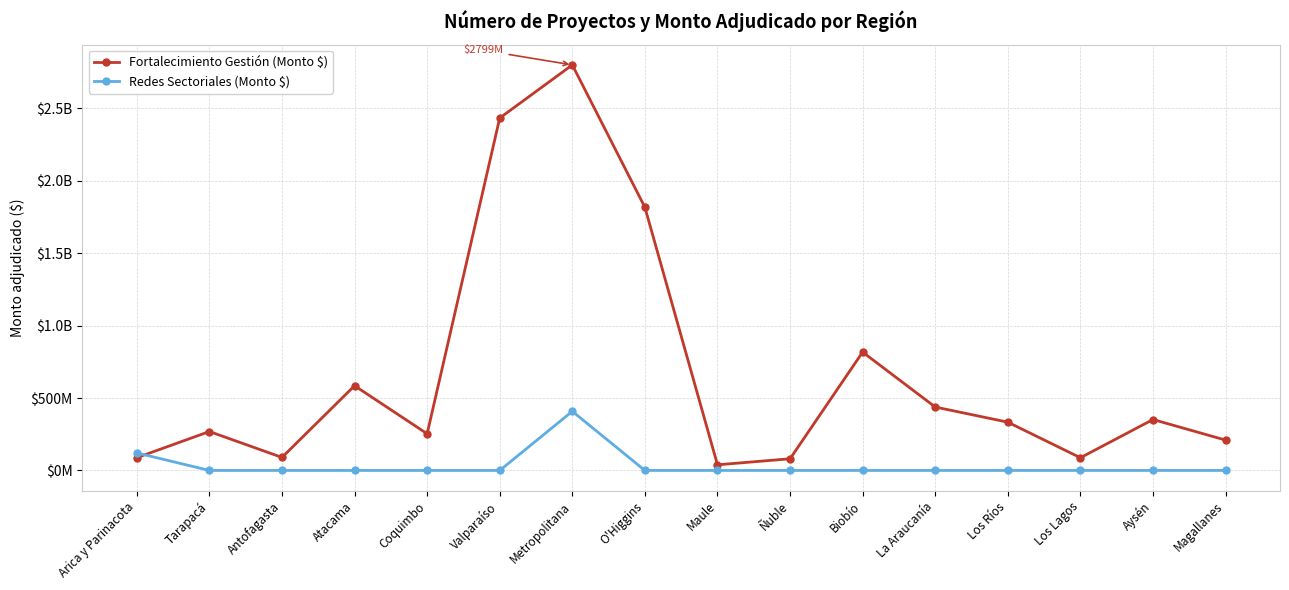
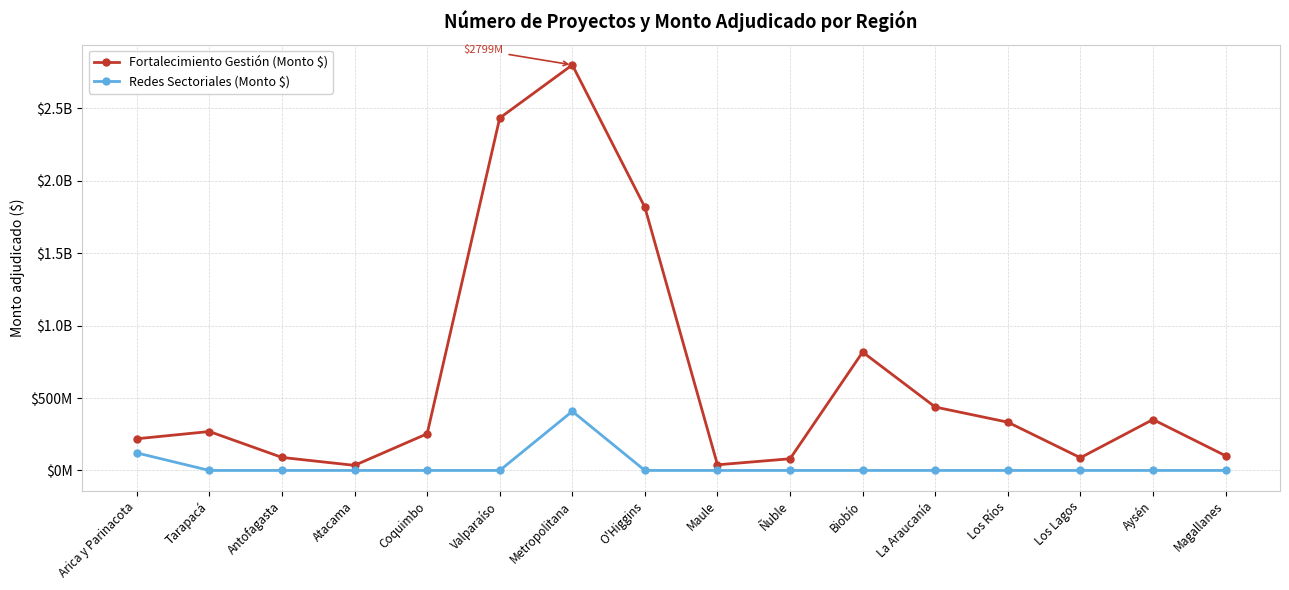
Fortalecimiento Gestión (Monto $), Arica y Parinacota: $90000000 -> $220000000
Fortalecimiento Gestión (Monto $), Atacama: $580000000 -> $40000000
Fortalecimiento Gestión (Monto $), Magallanes: $210000000 -> $100000000
